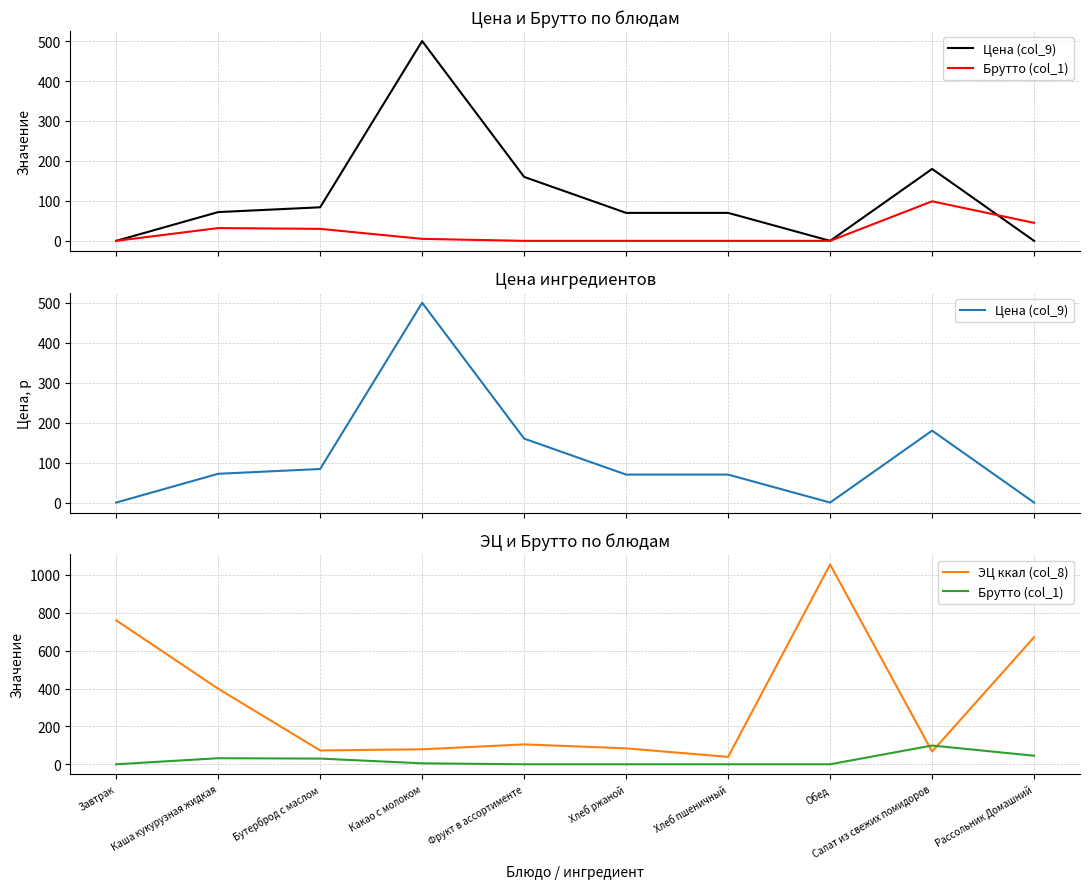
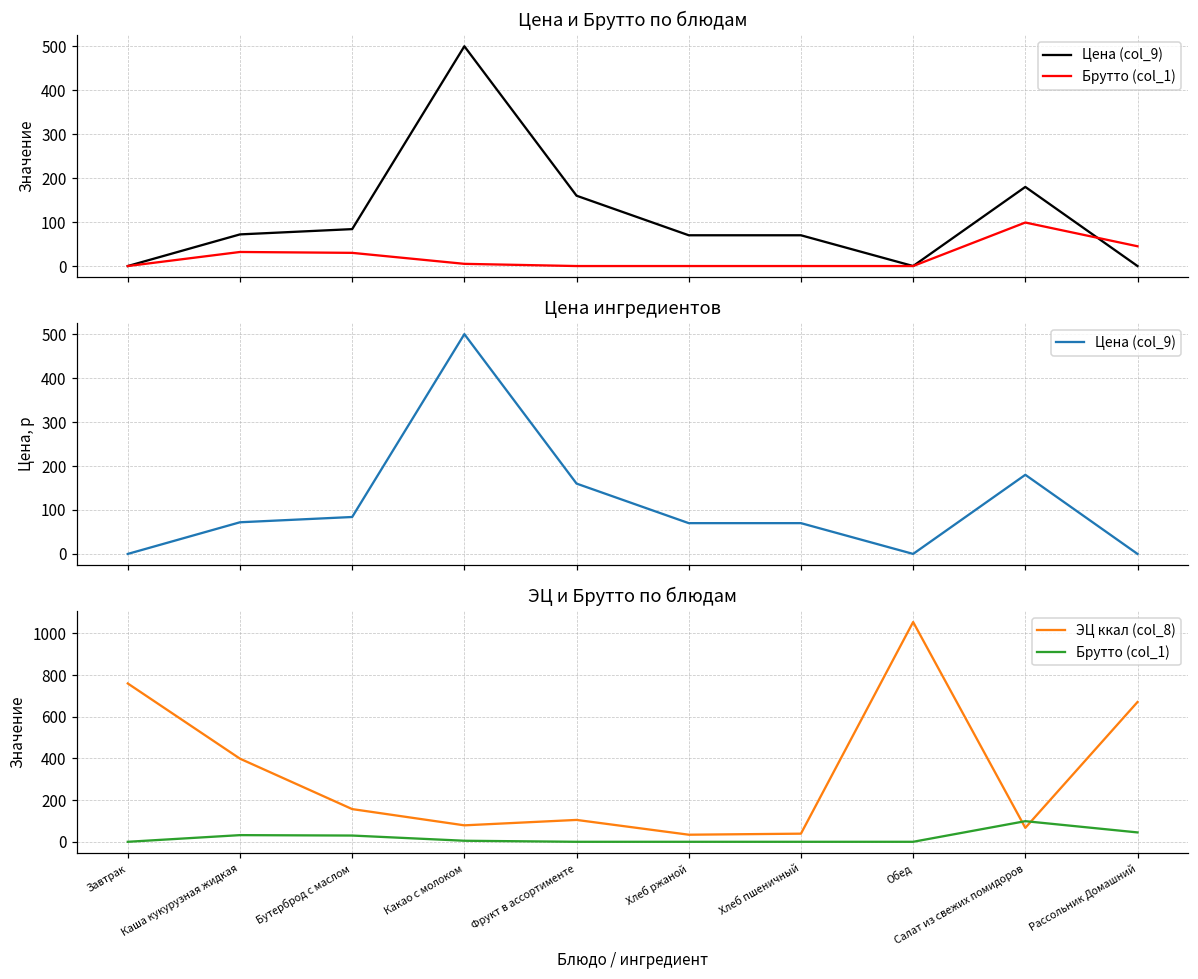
ЭЦ и Брутто по блюдам, ЭЦ ккал (col_8), Бутерброд с маслом: 70 -> 160
ЭЦ и Брутто по блюдам, ЭЦ ккал (col_8), Хлеб ржаной: 80 -> 30
